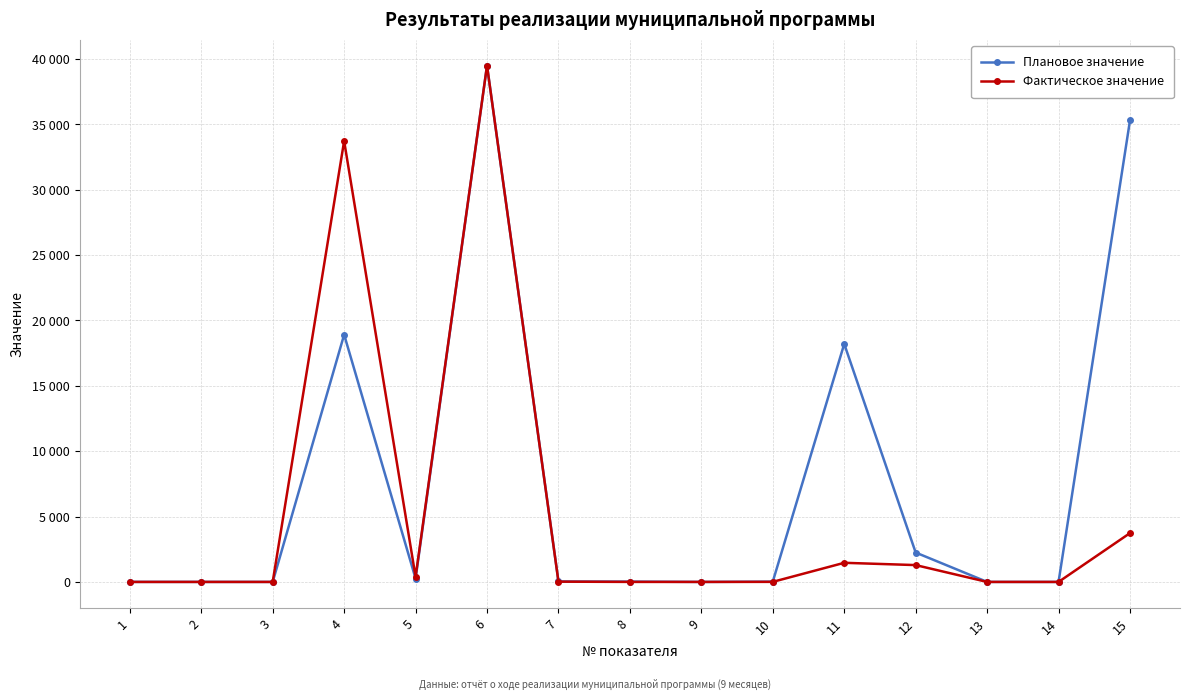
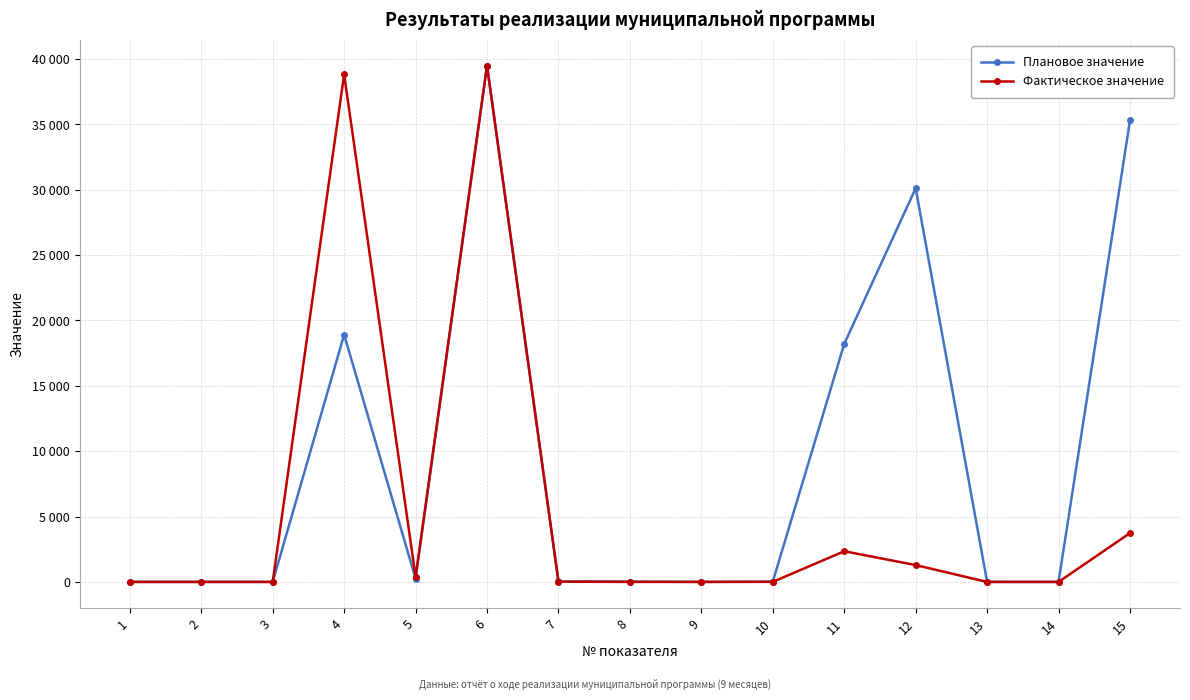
Фактическое значение, 4: 33700 -> 38800
Фактическое значение, 11: 1500 -> 2300
Плановое значение, 12: 2200 -> 30100
